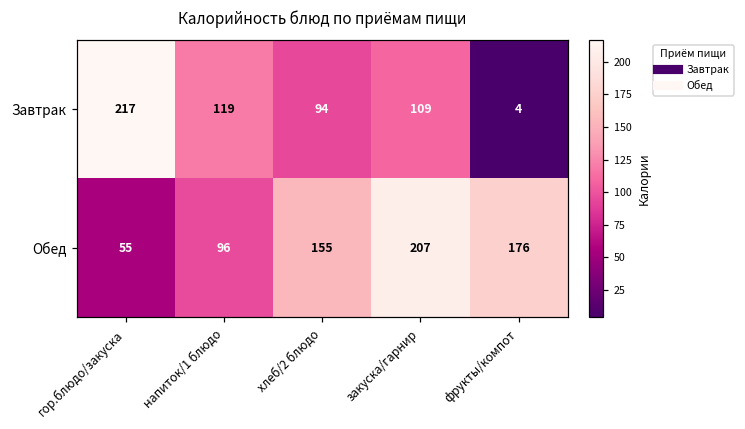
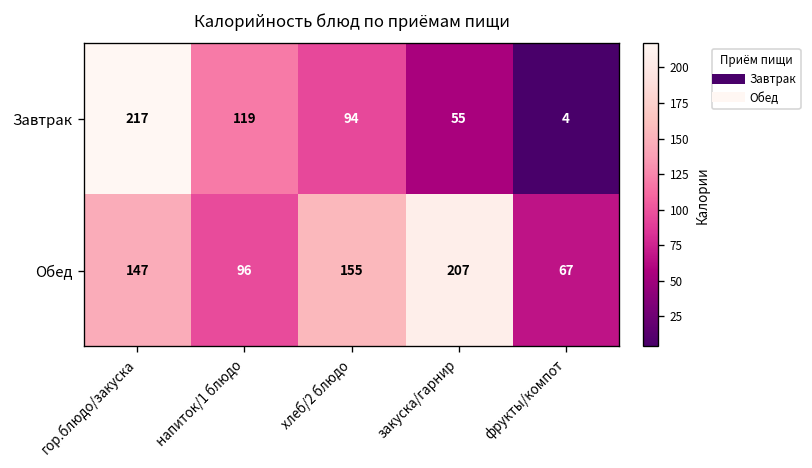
Завтрак, закуска/гарнир: 109 -> 55
Обед, гор.блюдо/закуска: 55 -> 147
Обед, фрукты/компот: 176 -> 67
